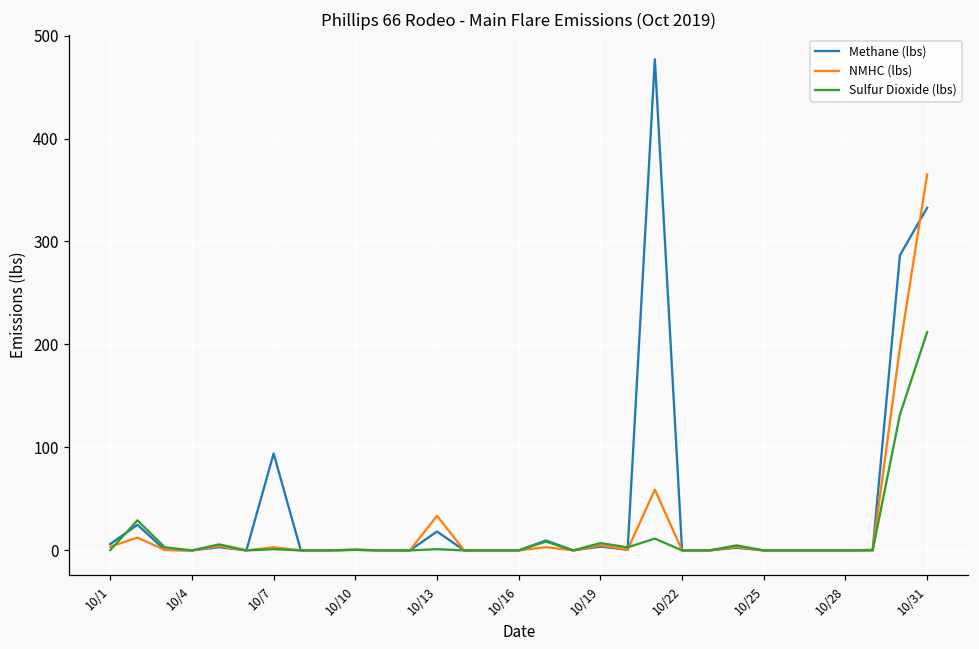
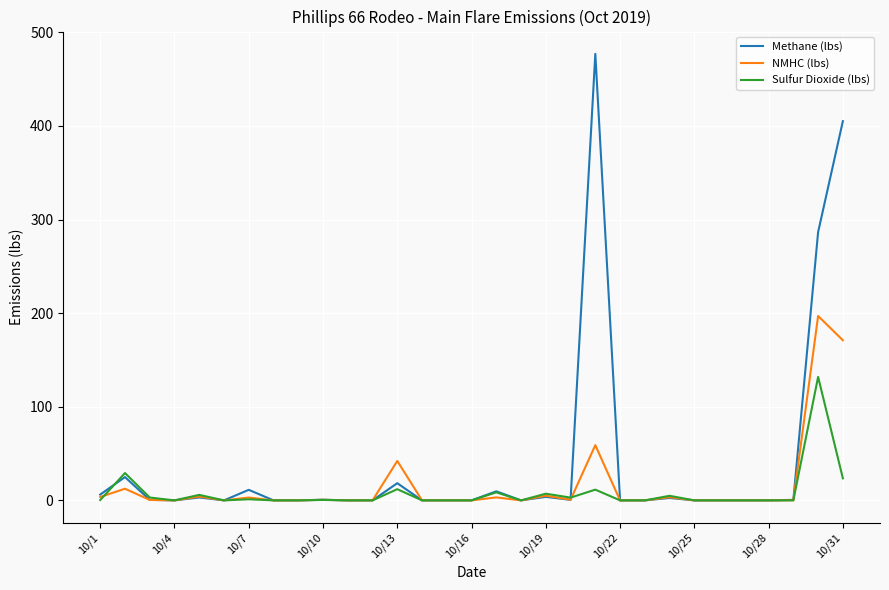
Methane (lbs), 10/7: 90 -> 10
NMHC (lbs), 10/13: 30 -> 40
Sulfur Dioxide (lbs), 10/13: 0 -> 10
Methane (lbs), 10/31: 330 -> 410
NMHC (lbs), 10/31: 370 -> 170
Sulfur Dioxide (lbs), 10/31: 210 -> 20
